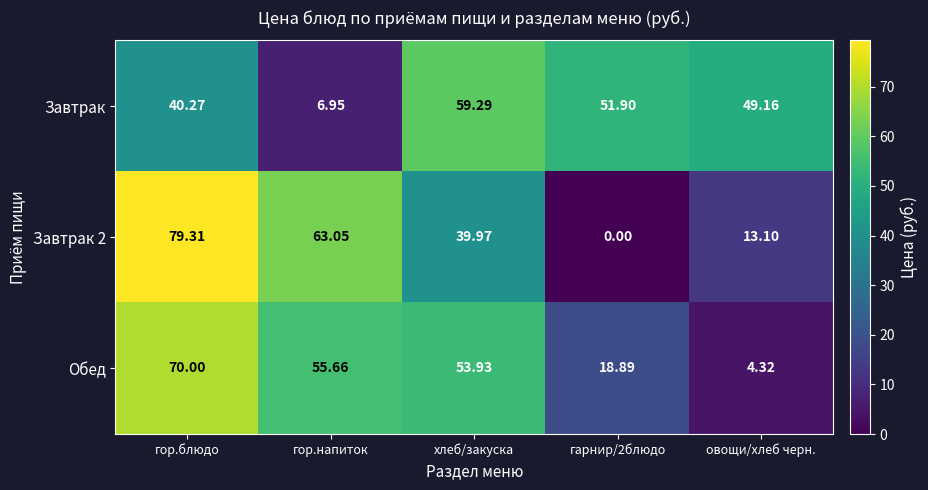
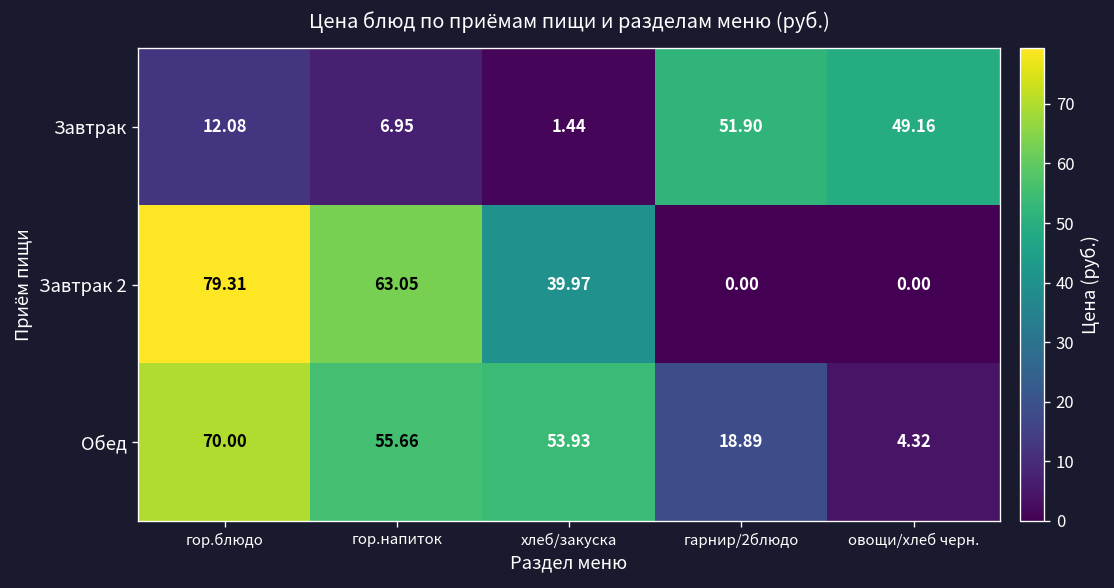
Завтрак, гор.блюдо: 40.27 -> 12.08
Завтрак, хлеб/закуска: 59.29 -> 1.44
Завтрак 2, овощи/хлеб черн.: 13.10 -> 0.00
